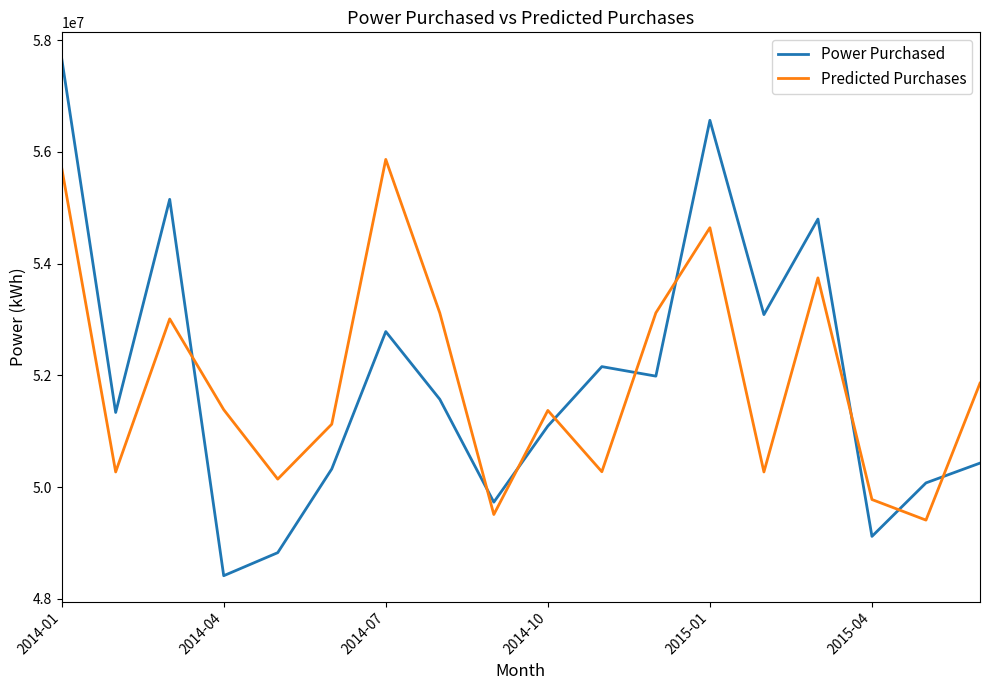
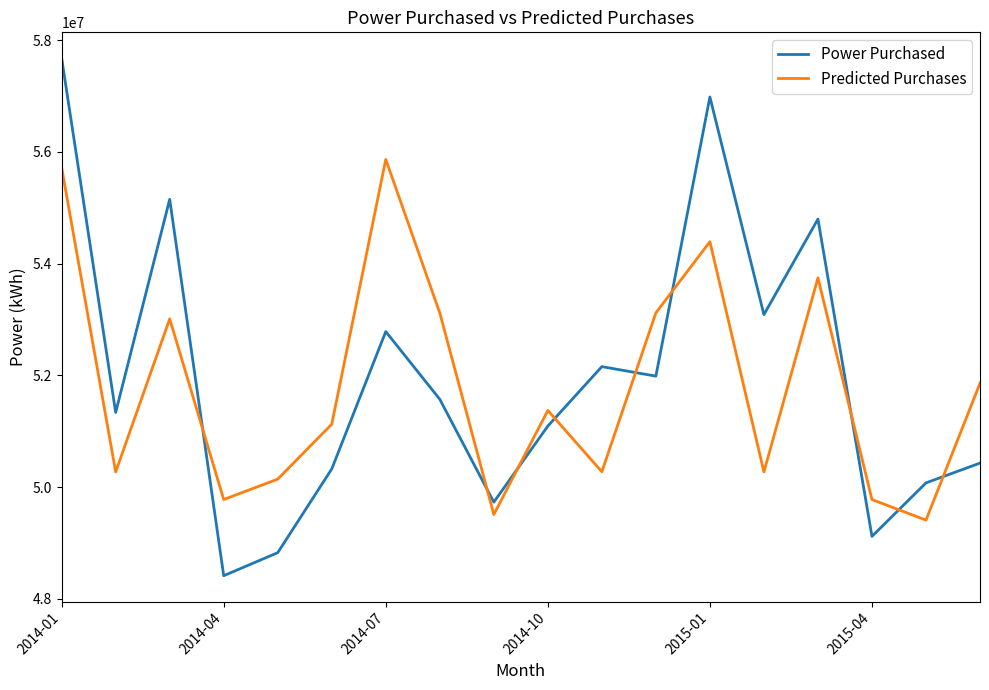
Predicted Purchases, 2014-04: 51400000 -> 49800000
Power Purchased, 2015-01: 56600000 -> 57000000
Predicted Purchases, 2015-01: 54600000 -> 54400000
